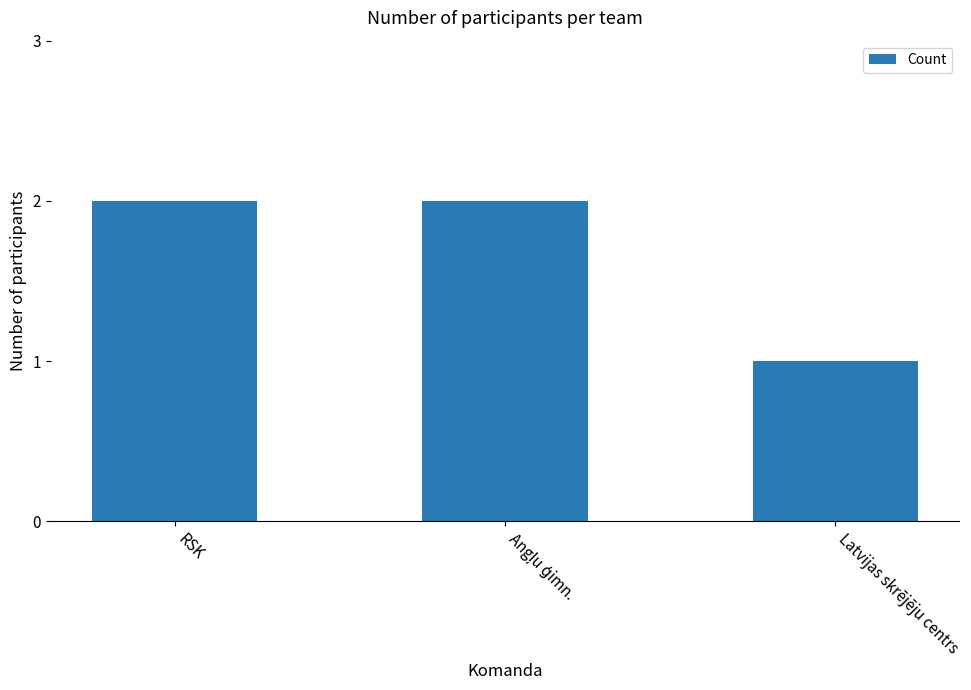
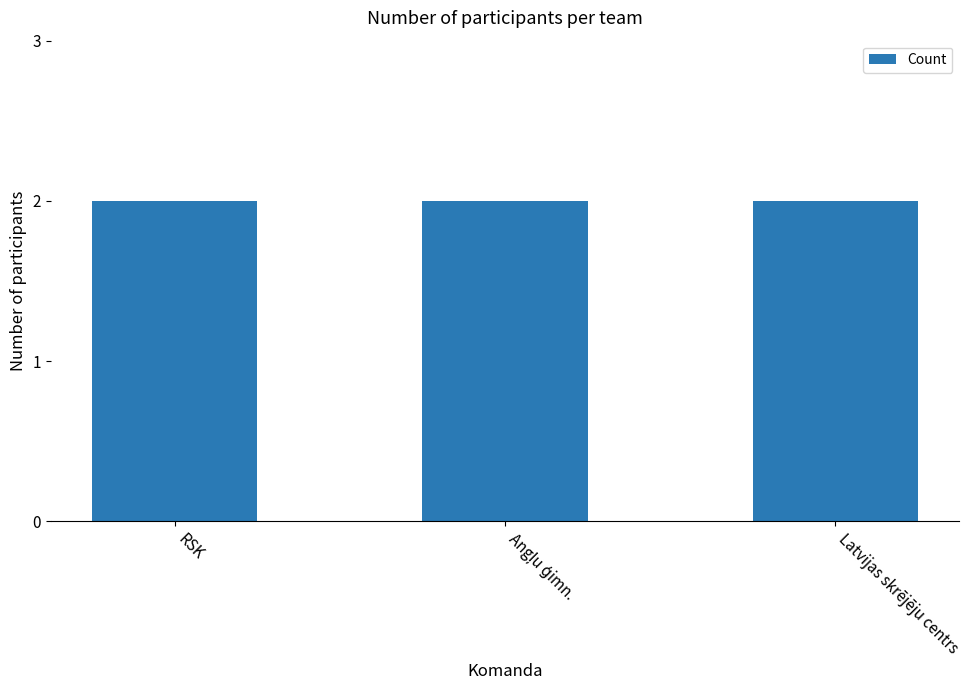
Latvijas skrējēju centrs: 1 -> 2
